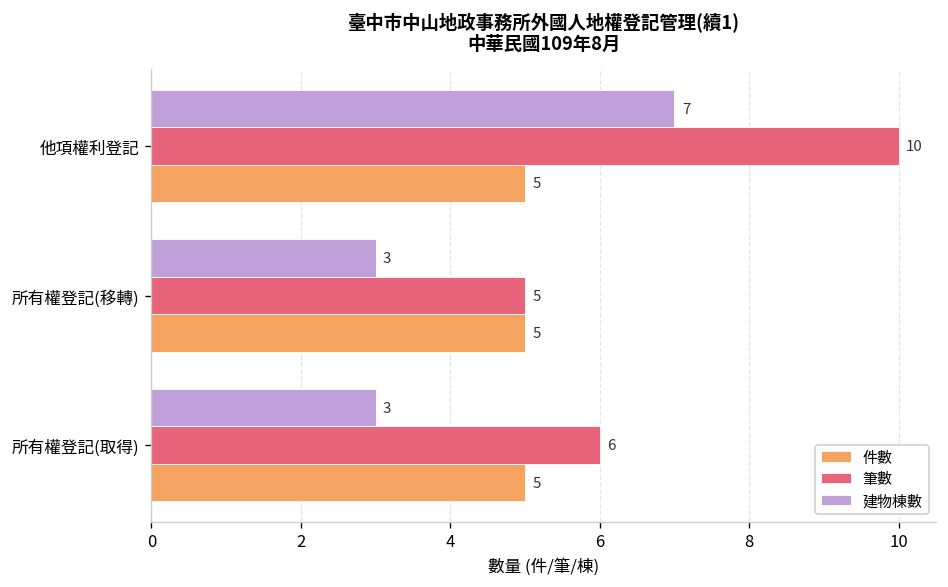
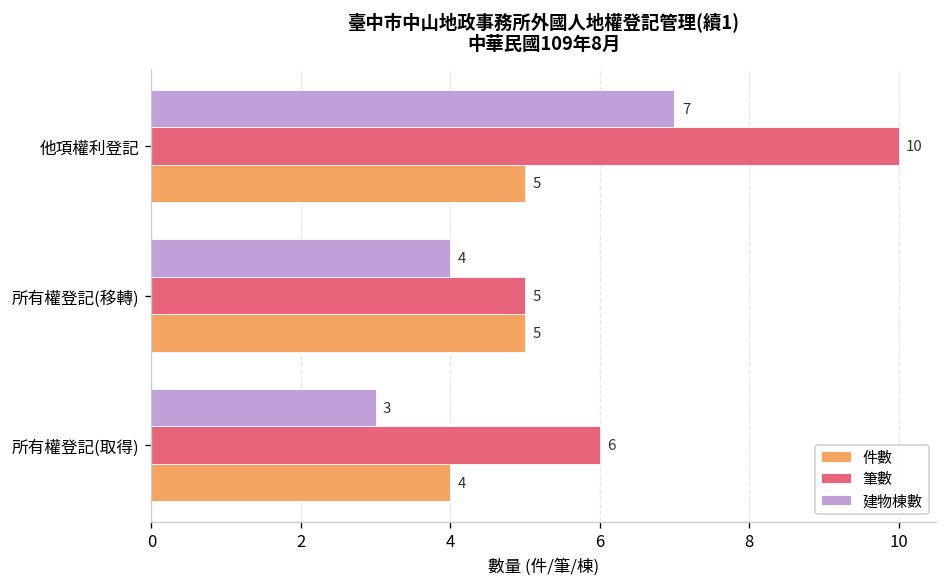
建物棟數, 所有權登記(移轉): 3 -> 4
件數, 所有權登記(取得): 5 -> 4
